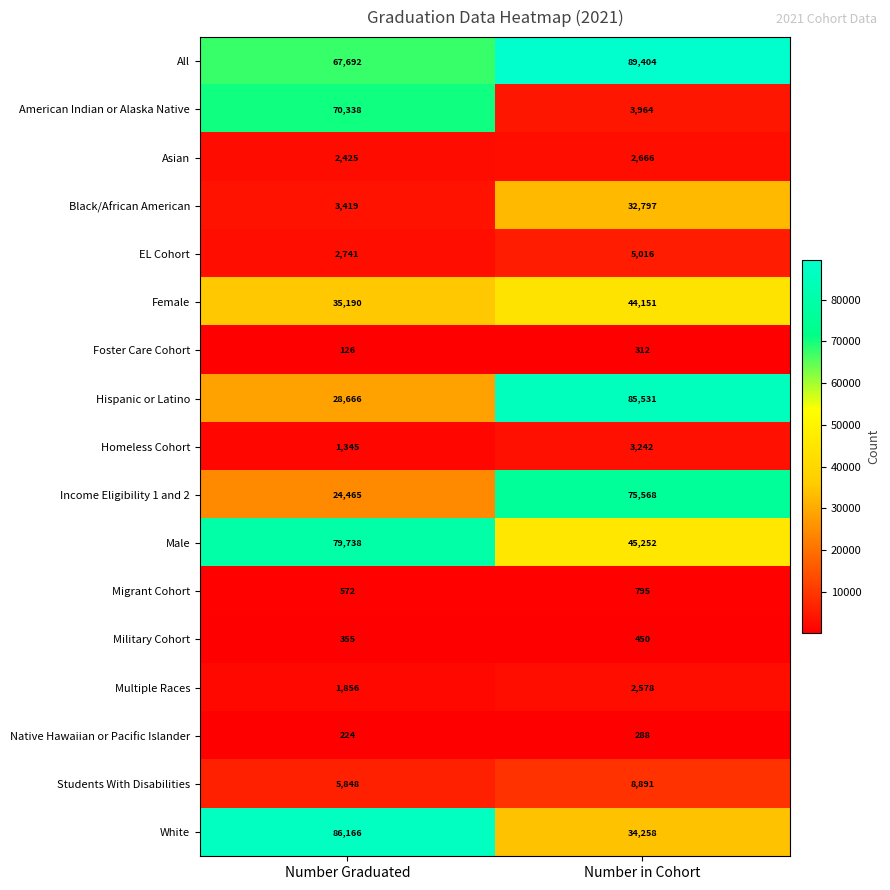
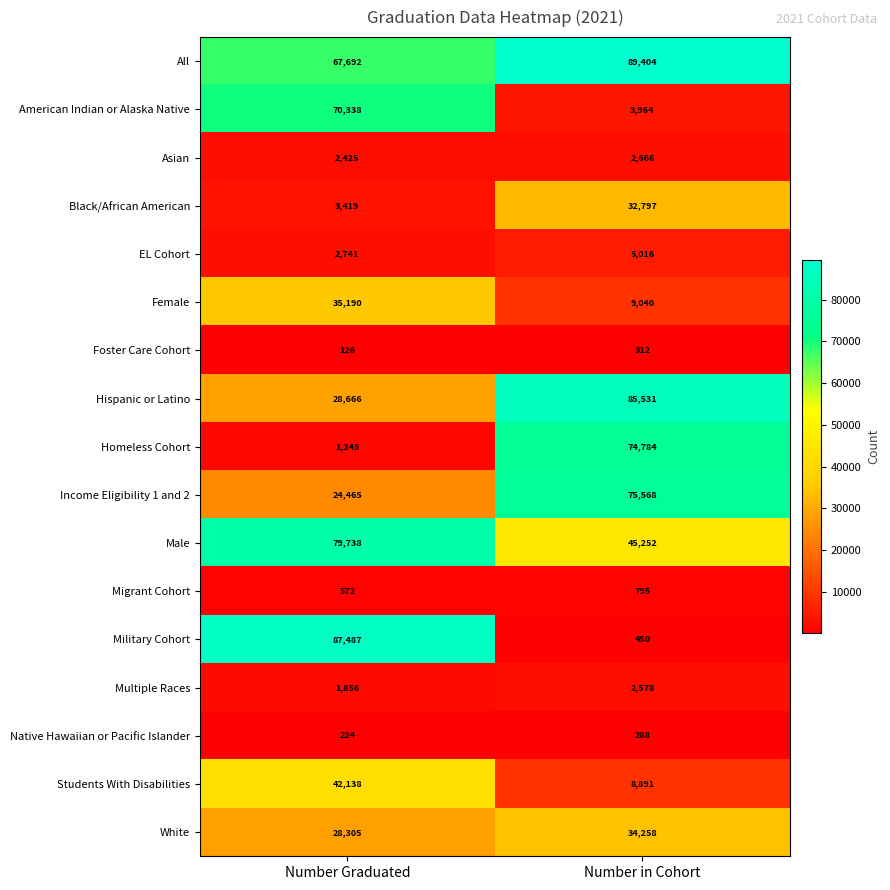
Female, Number in Cohort: 44,151 -> 9,040
Homeless Cohort, Number in Cohort: 3,242 -> 74,784
Military Cohort, Number Graduated: 355 -> 87,487
Students With Disabilities, Number Graduated: 5,848 -> 42,138
White, Number Graduated: 86,166 -> 28,305
